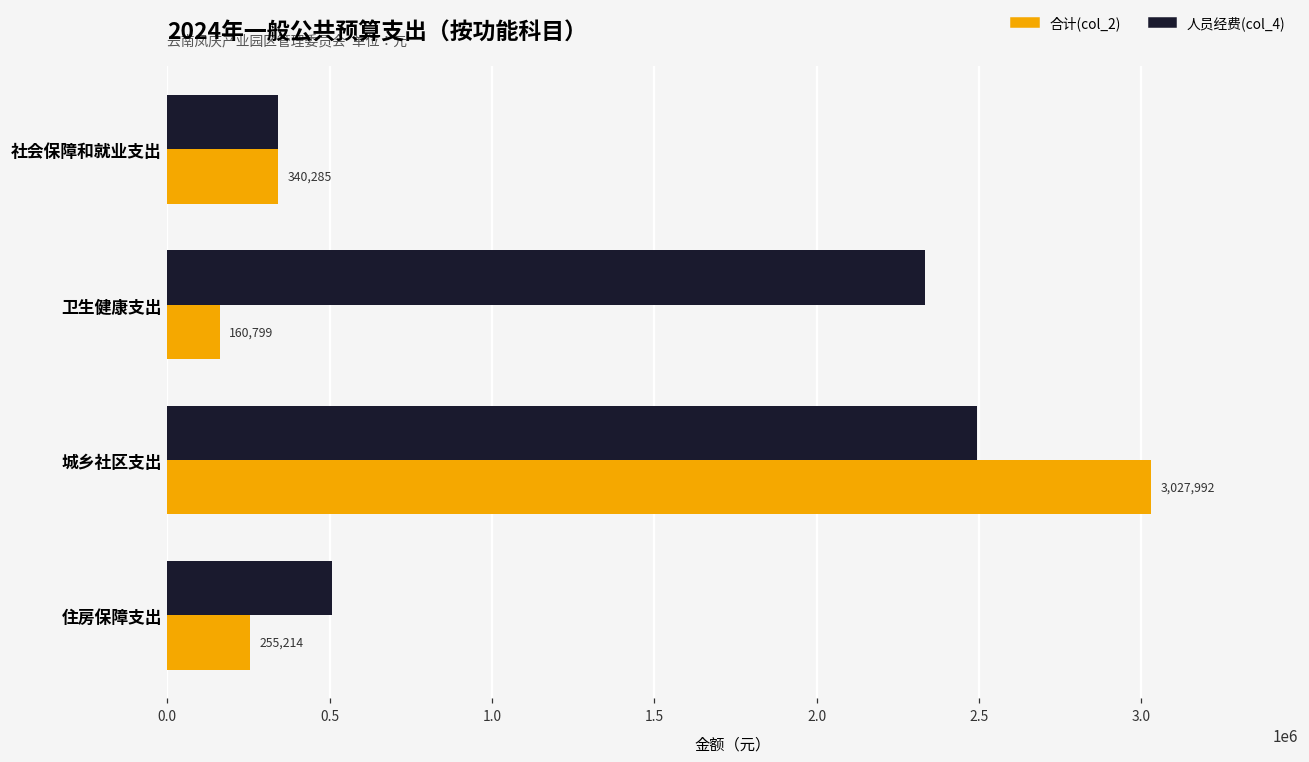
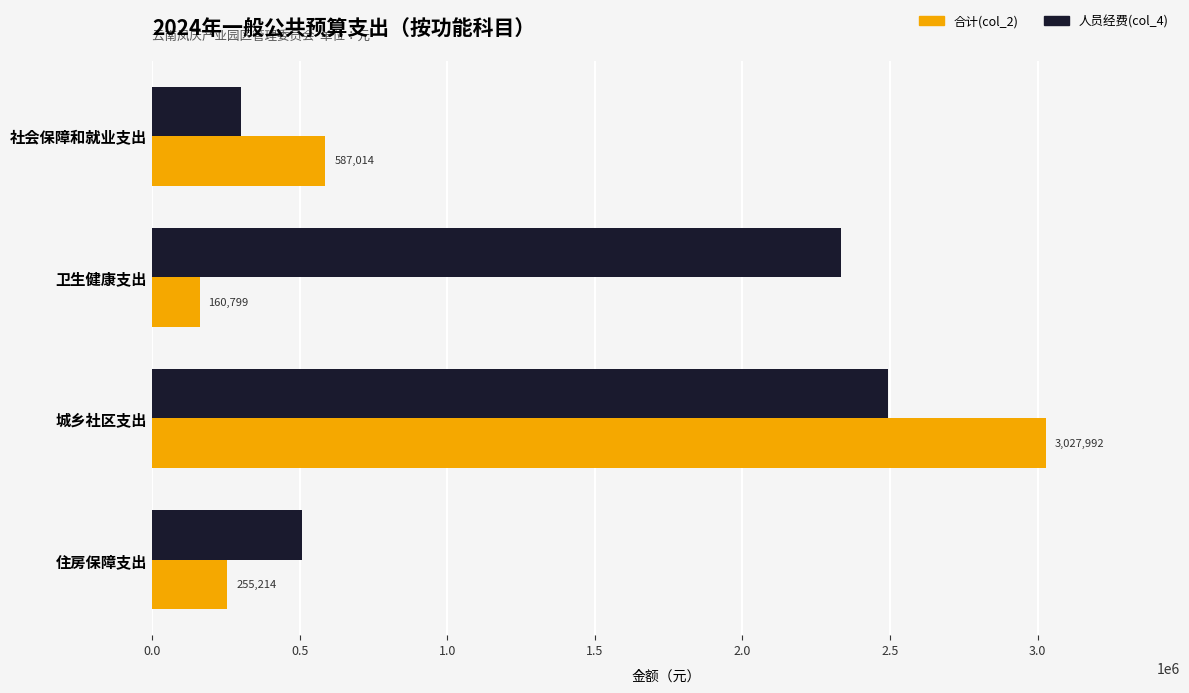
人员经费(col_4), 社会保障和就业支出: 340000 -> 300000
合计(col_2), 社会保障和就业支出: 340,285 -> 587,014
